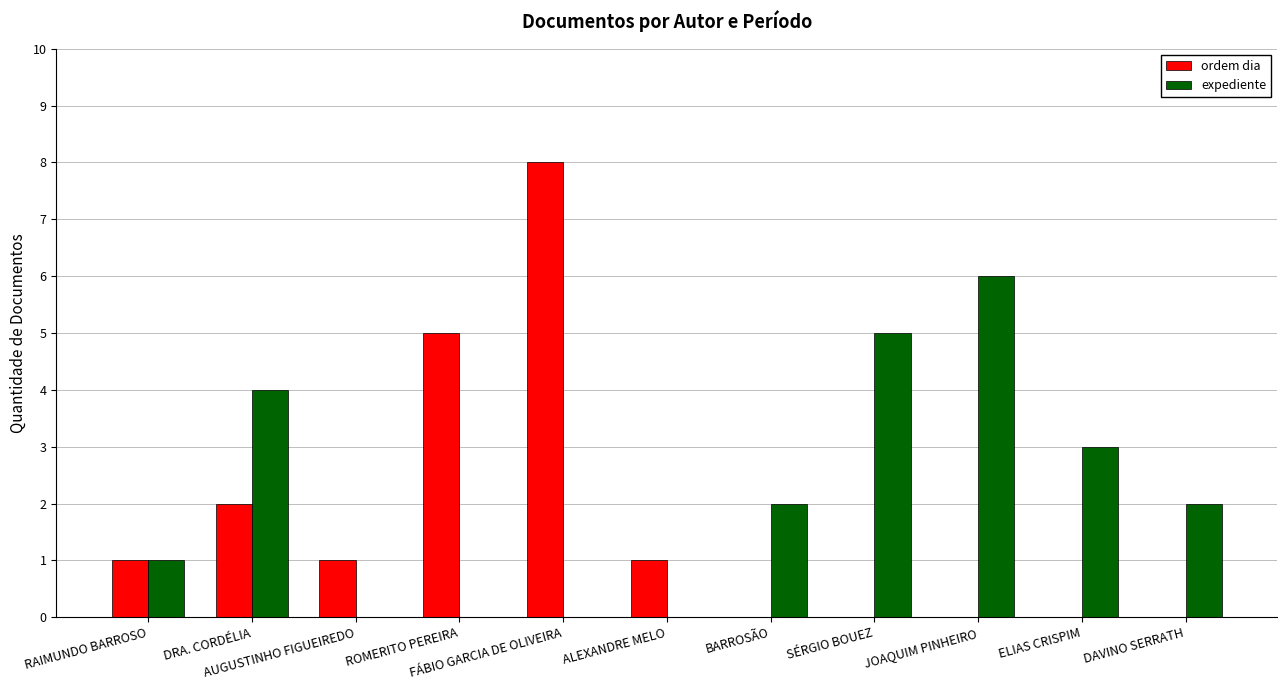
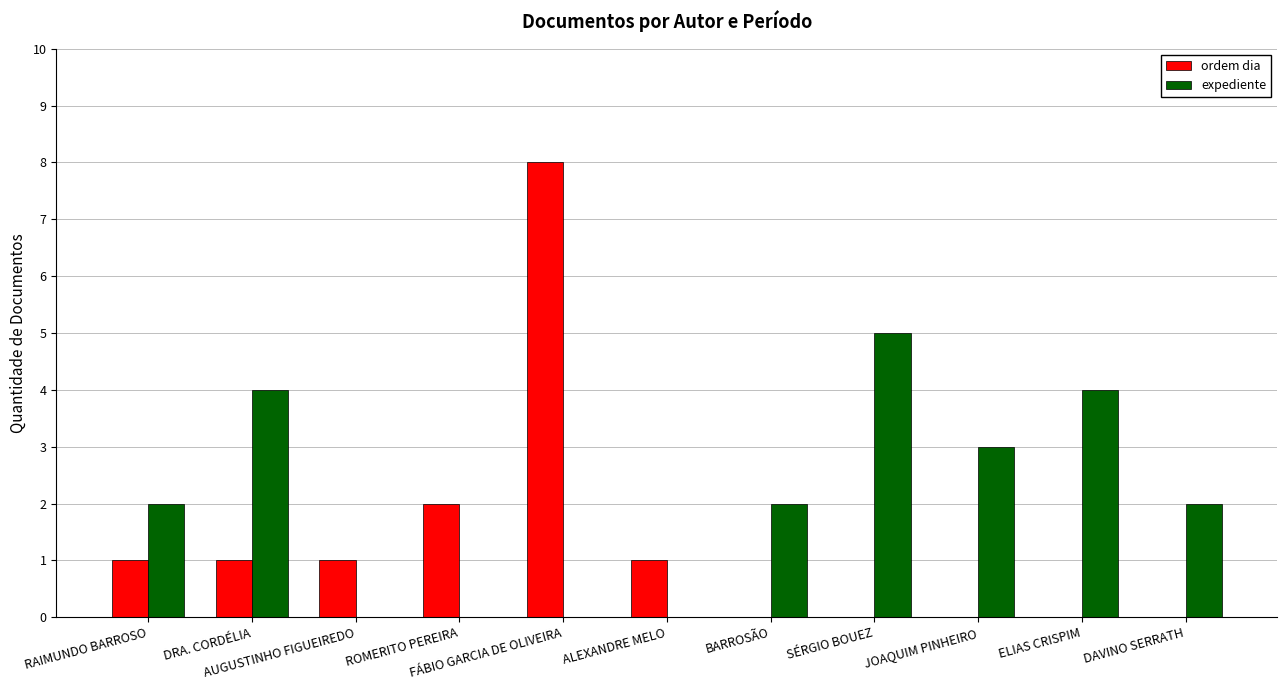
expediente, RAIMUNDO BARROSO: 1 -> 2
ordem dia, DRA. CORDÉLIA: 2 -> 1
ordem dia, ROMERITO PEREIRA: 5 -> 2
expediente, JOAQUIM PINHEIRO: 6 -> 3
expediente, ELIAS CRISPIM: 3 -> 4
